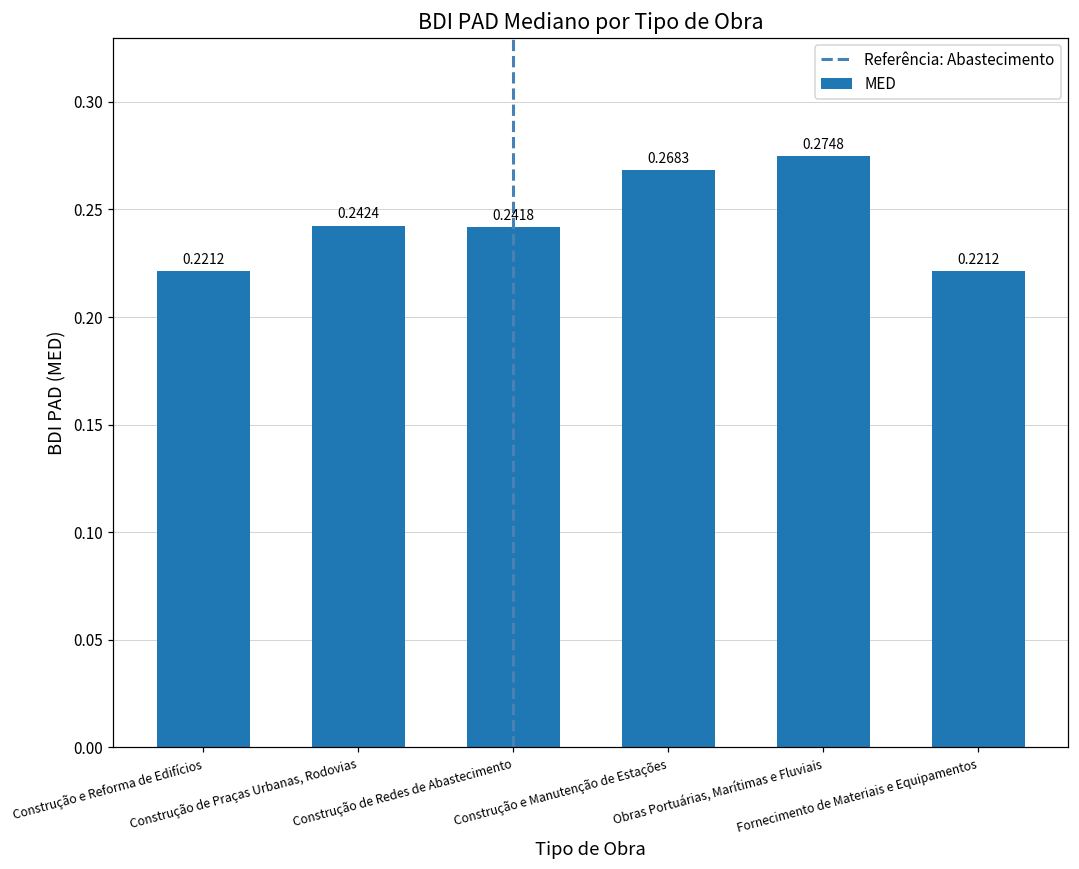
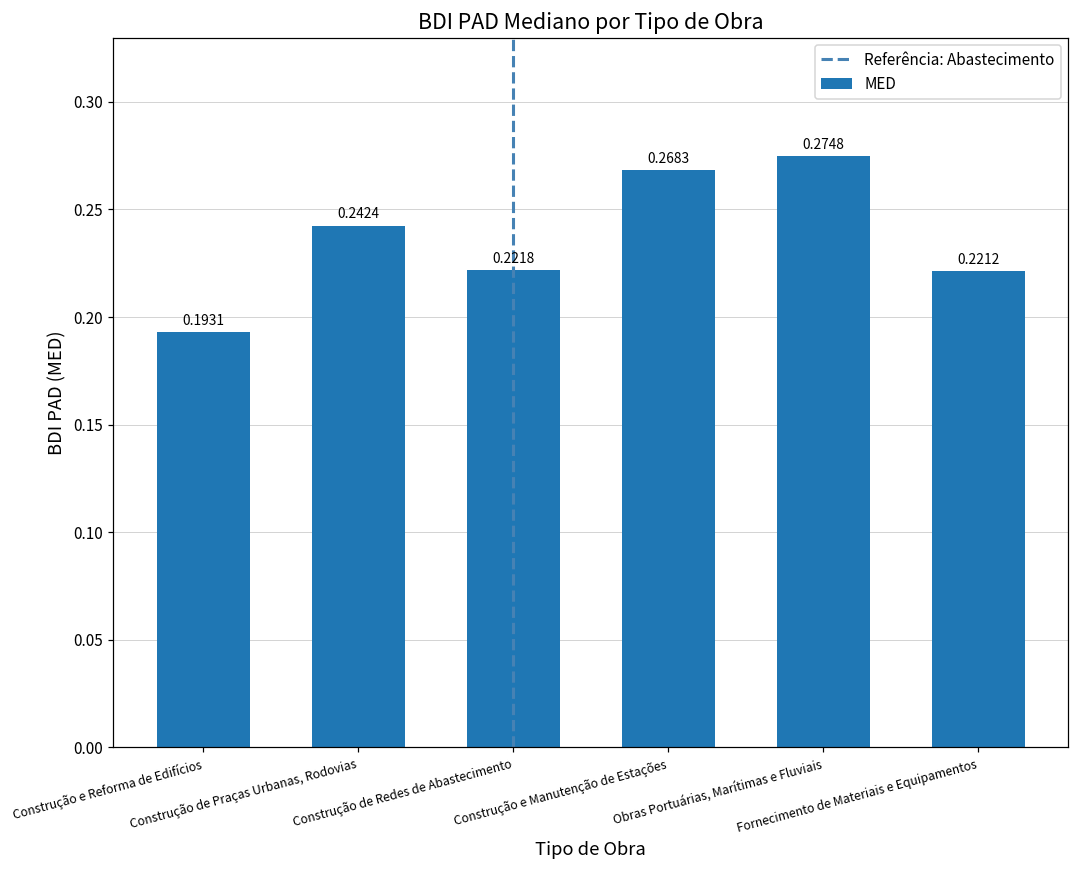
Construção e Reforma de Edifícios: 0.2212 -> 0.1931
Construção de Redes de Abastecimento: 0.2418 -> 0.2218
